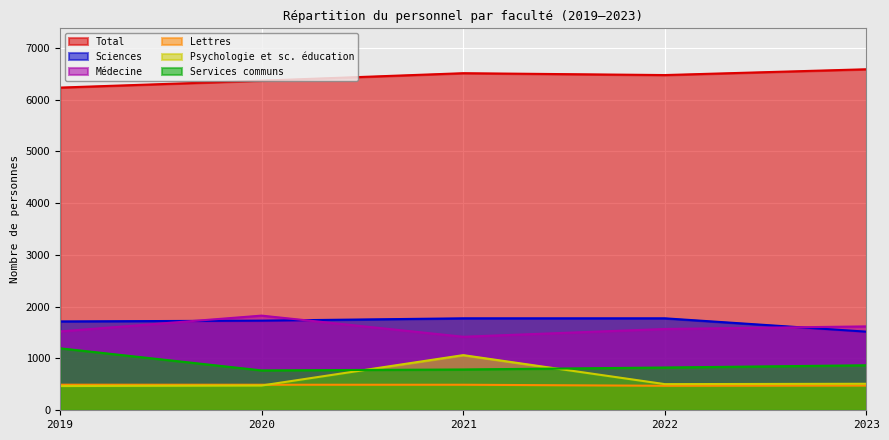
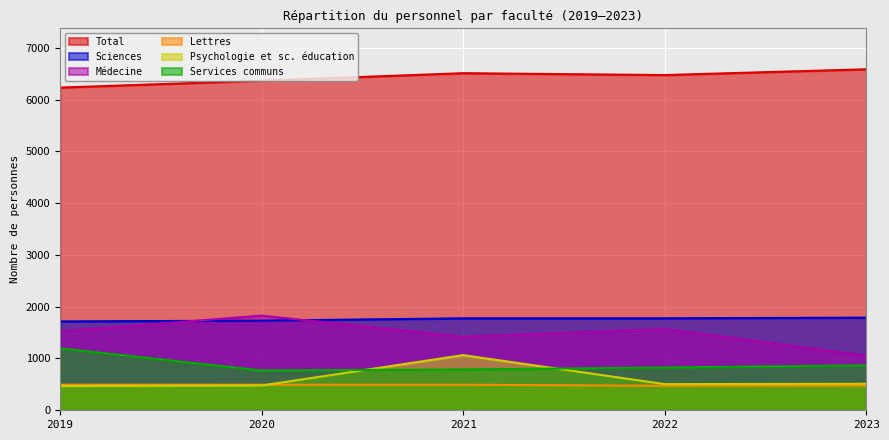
Sciences, 2023: 1500 -> 1800
Médecine, 2023: 1600 -> 1100
